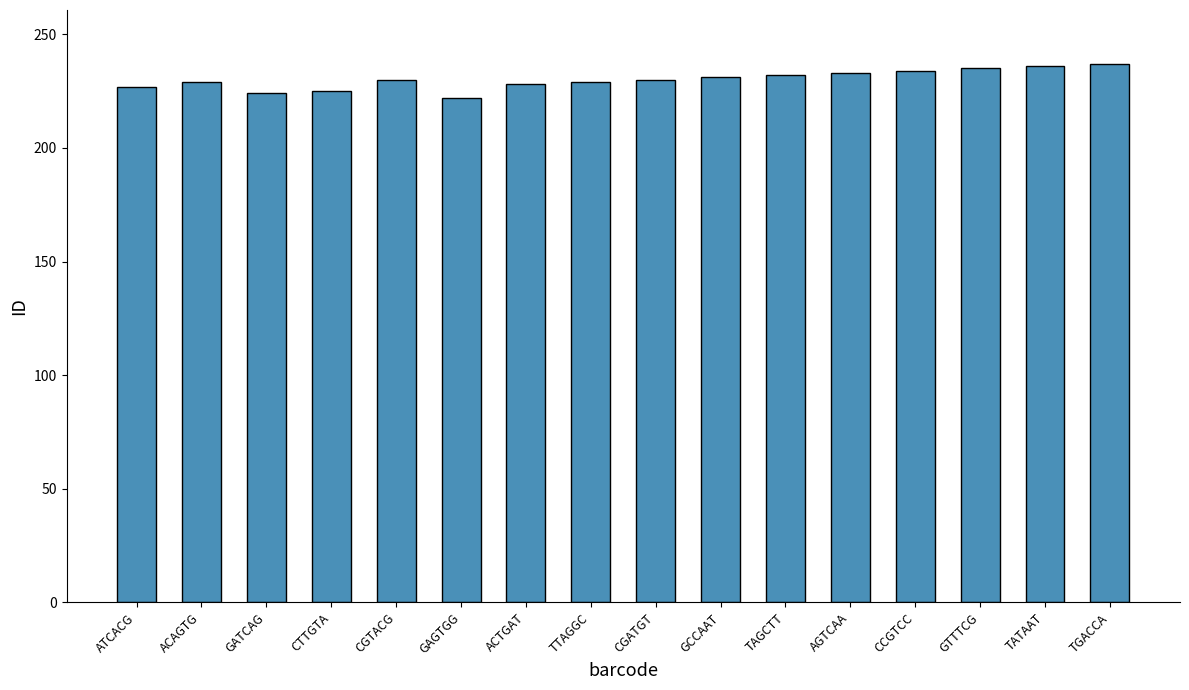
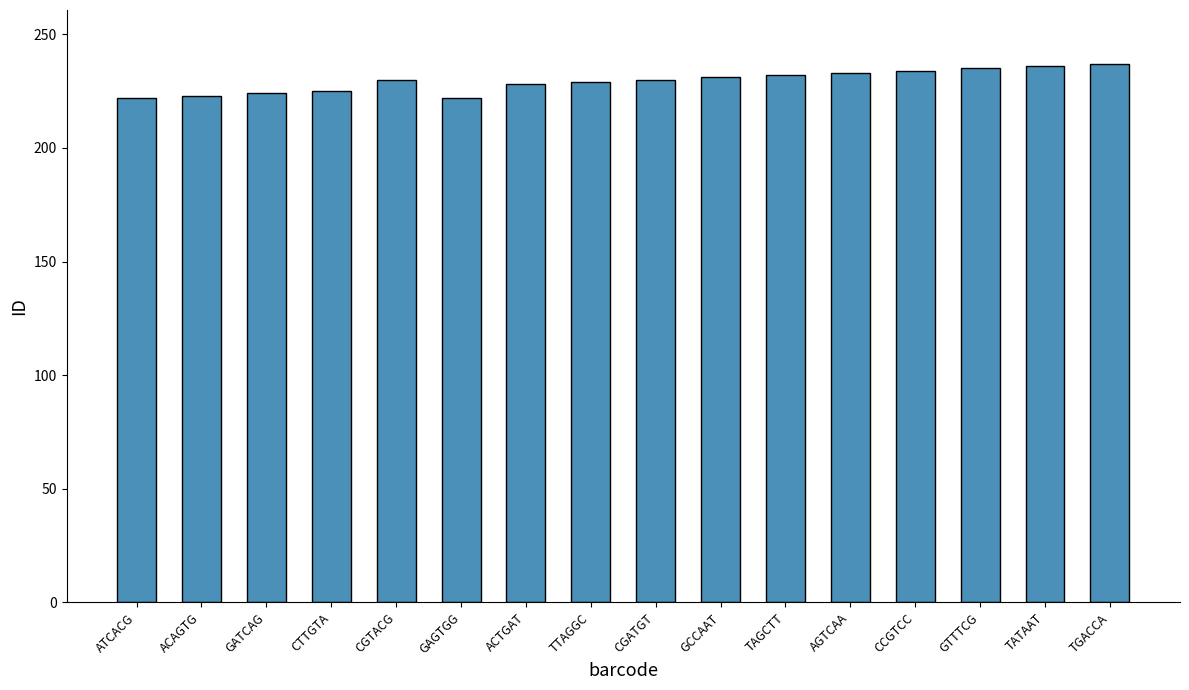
ATCACG: 227 -> 222
ACAGTG: 229 -> 223
